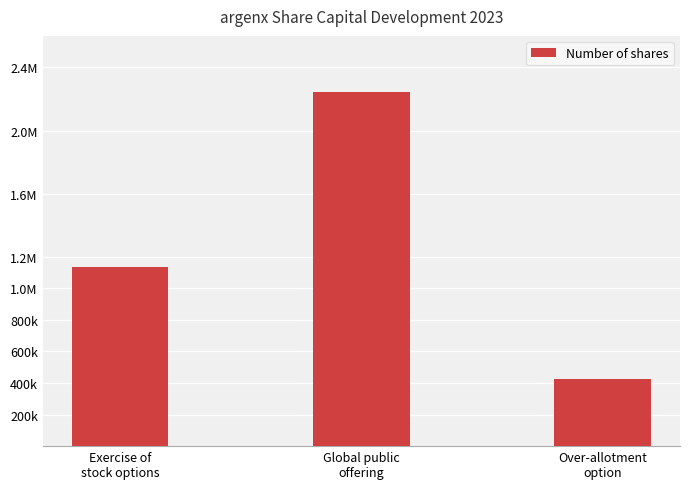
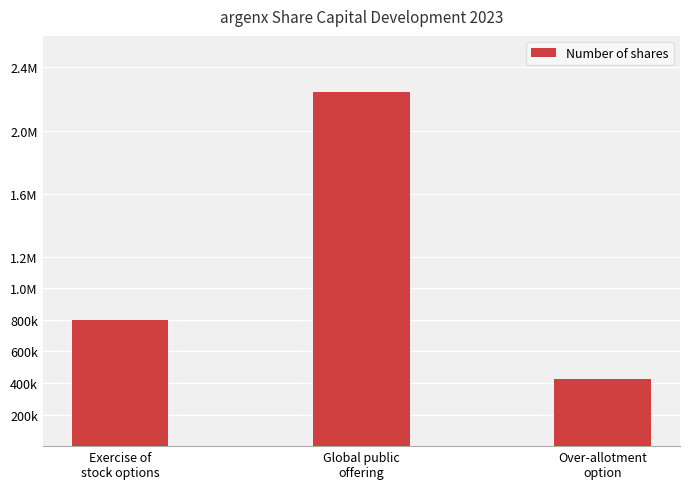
Exercise of stock options: 1140000 -> 800000
